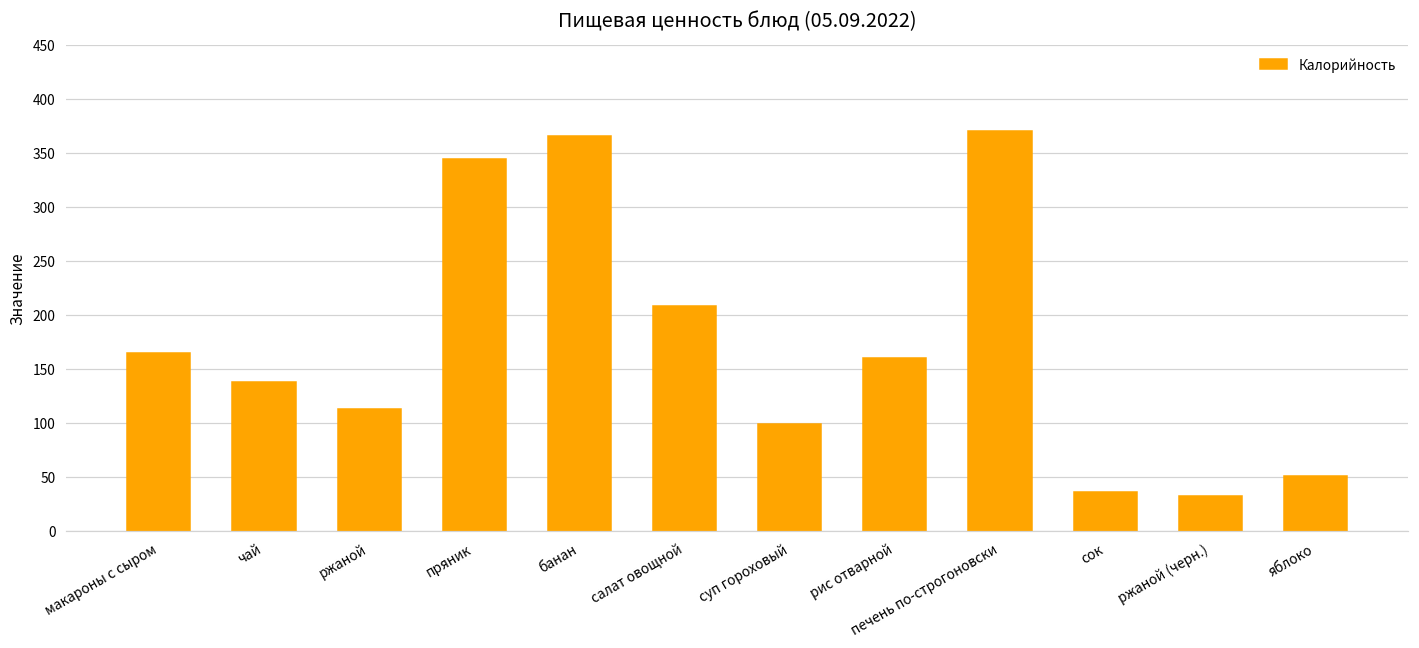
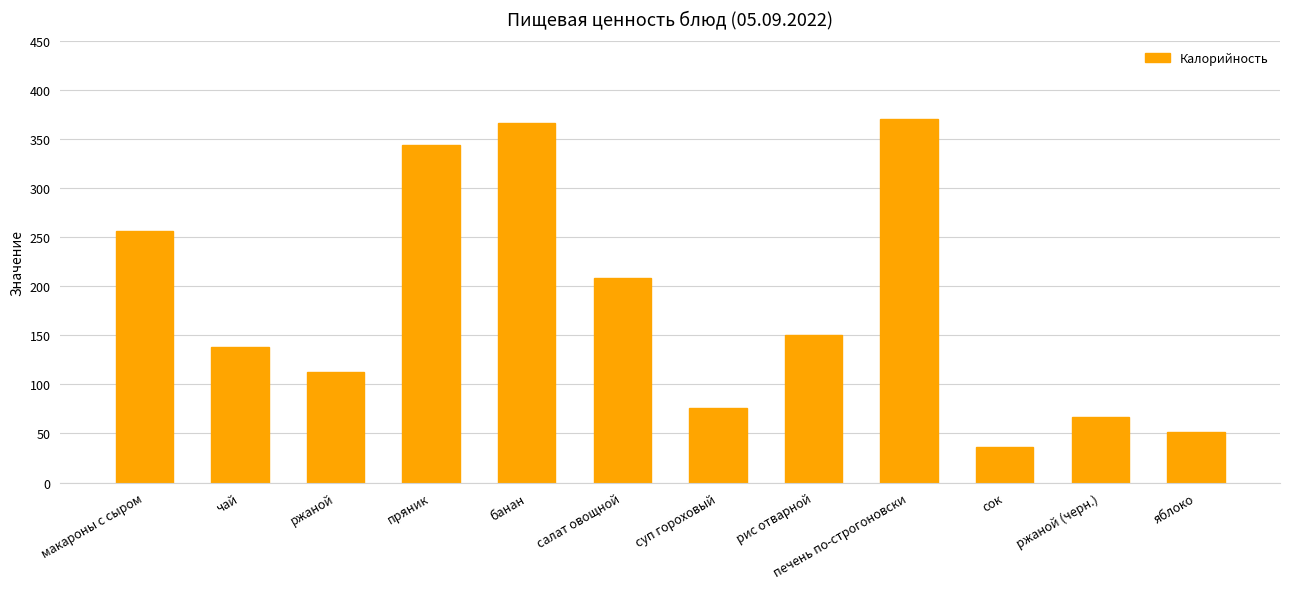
макароны с сыром: 170 -> 260
суп гороховый: 100 -> 80
рис отварной: 160 -> 150
ржаной (черн.): 30 -> 70
